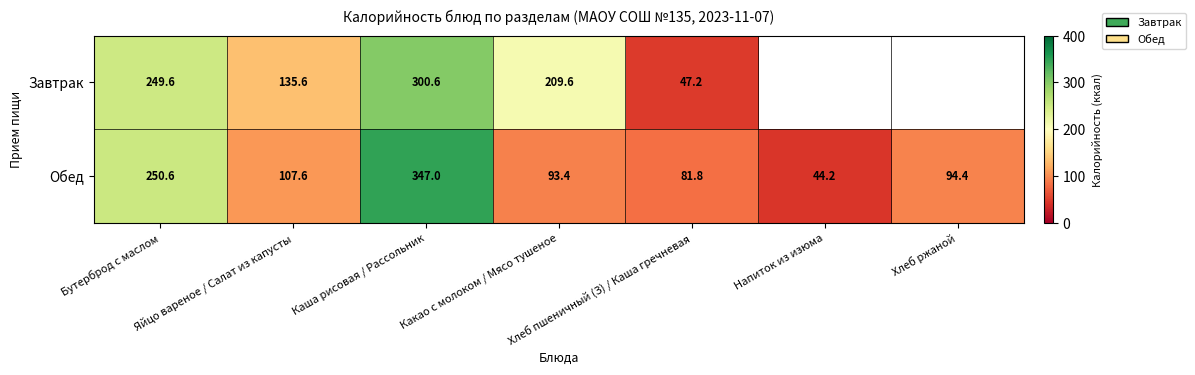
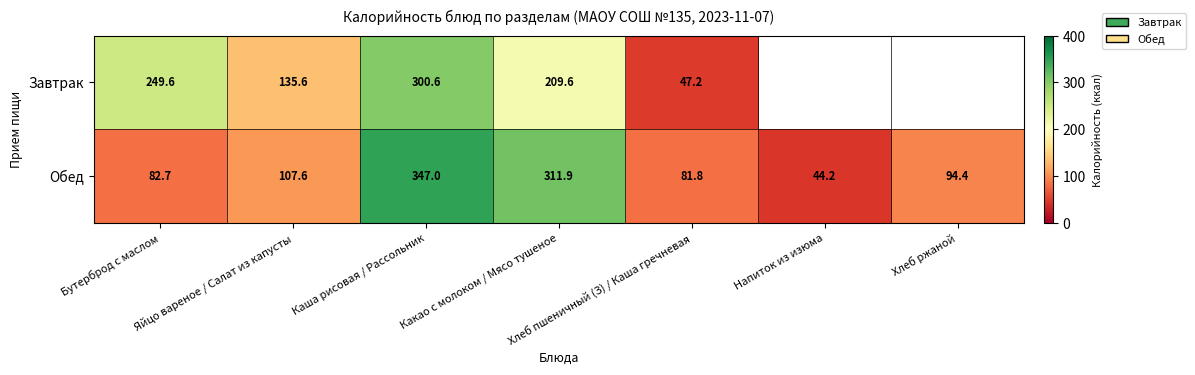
Обед, Бутерброд с маслом: 250.6 -> 82.7
Обед, Какао с молоком / Мясо тушеное: 93.4 -> 311.9
